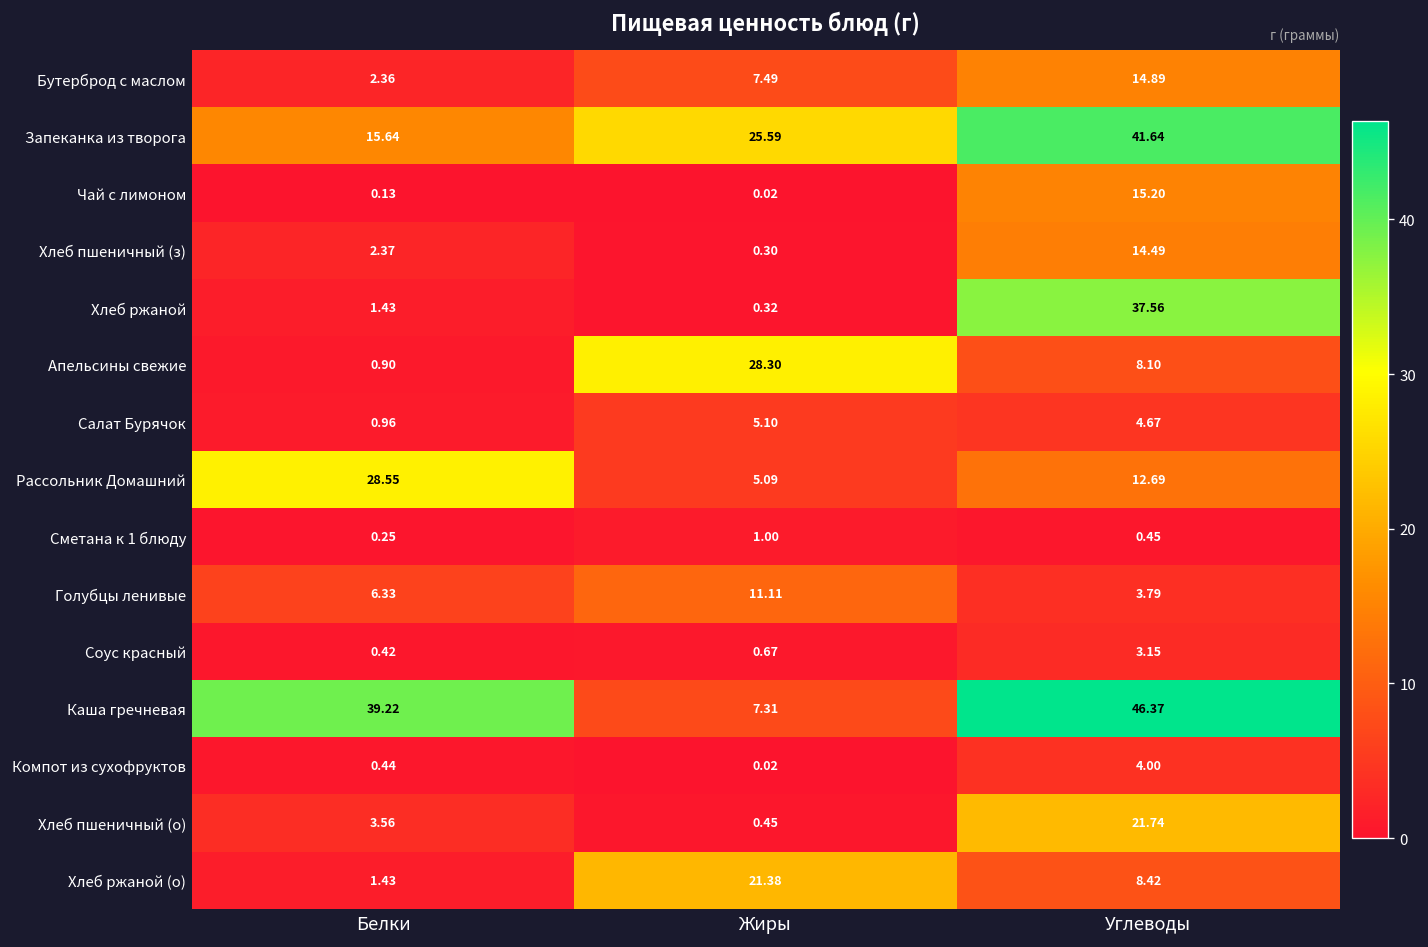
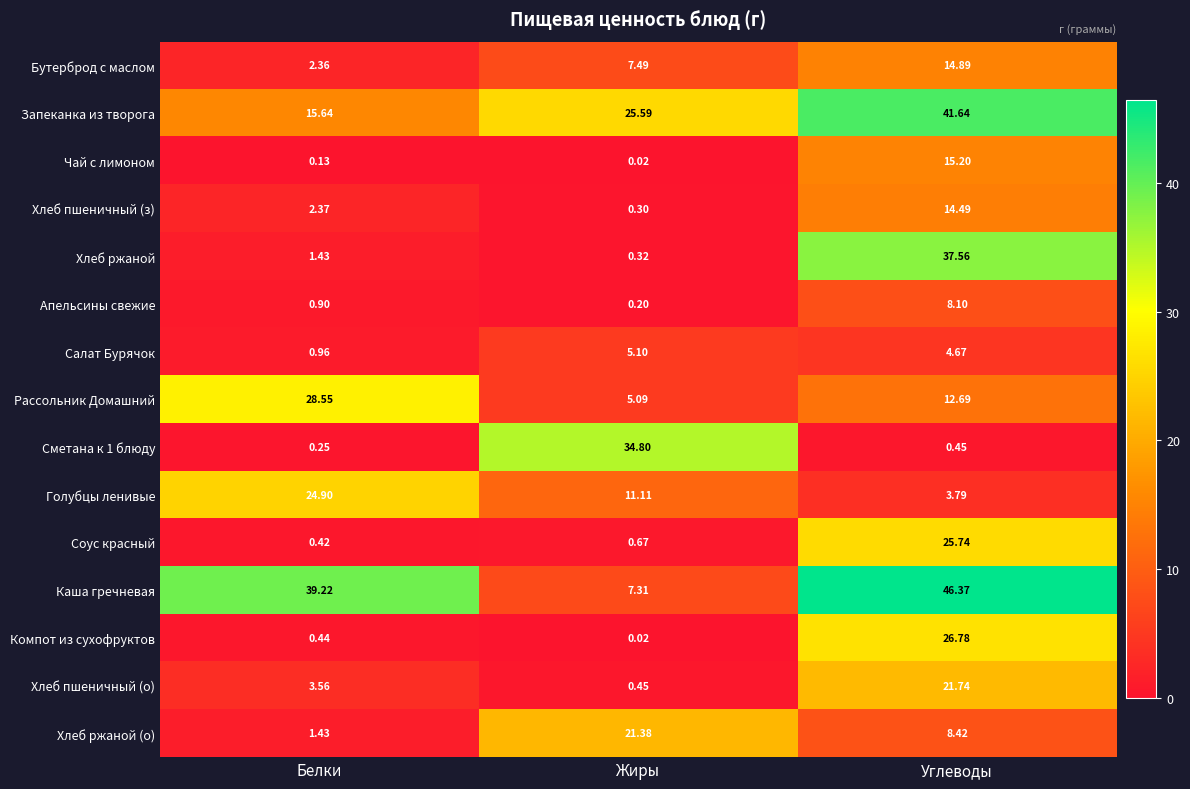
Апельсины свежие, Жиры: 28.30 -> 0.20
Сметана к 1 блюду, Жиры: 1.00 -> 34.80
Голубцы ленивые, Белки: 6.33 -> 24.90
Соус красный, Углеводы: 3.15 -> 25.74
Компот из сухофруктов, Углеводы: 4.00 -> 26.78
